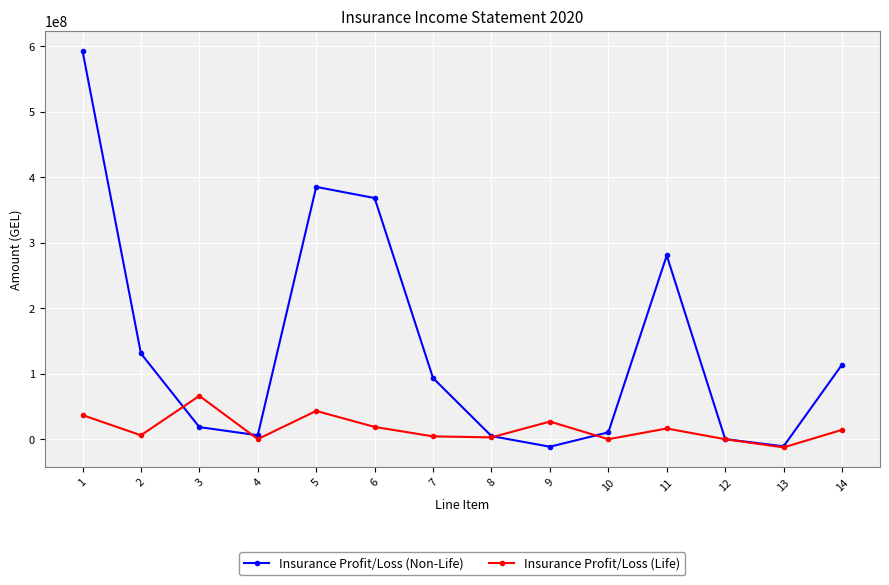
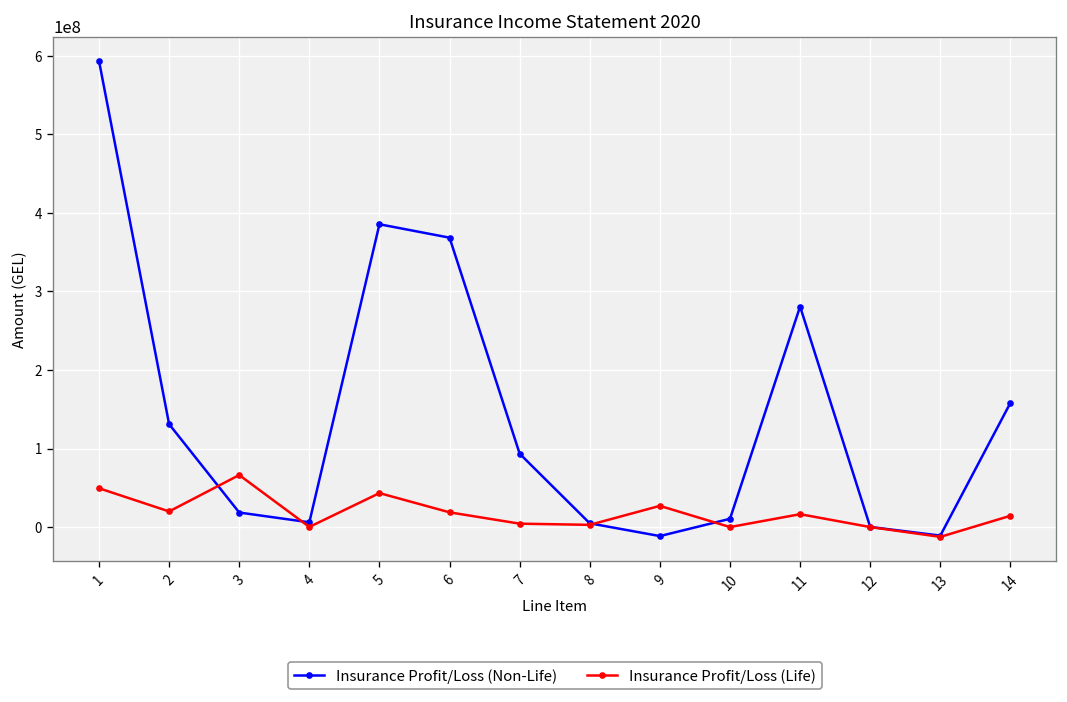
Insurance Profit/Loss (Life), 1: 40000000 -> 50000000
Insurance Profit/Loss (Life), 2: 10000000 -> 20000000
Insurance Profit/Loss (Non-Life), 14: 110000000 -> 160000000
